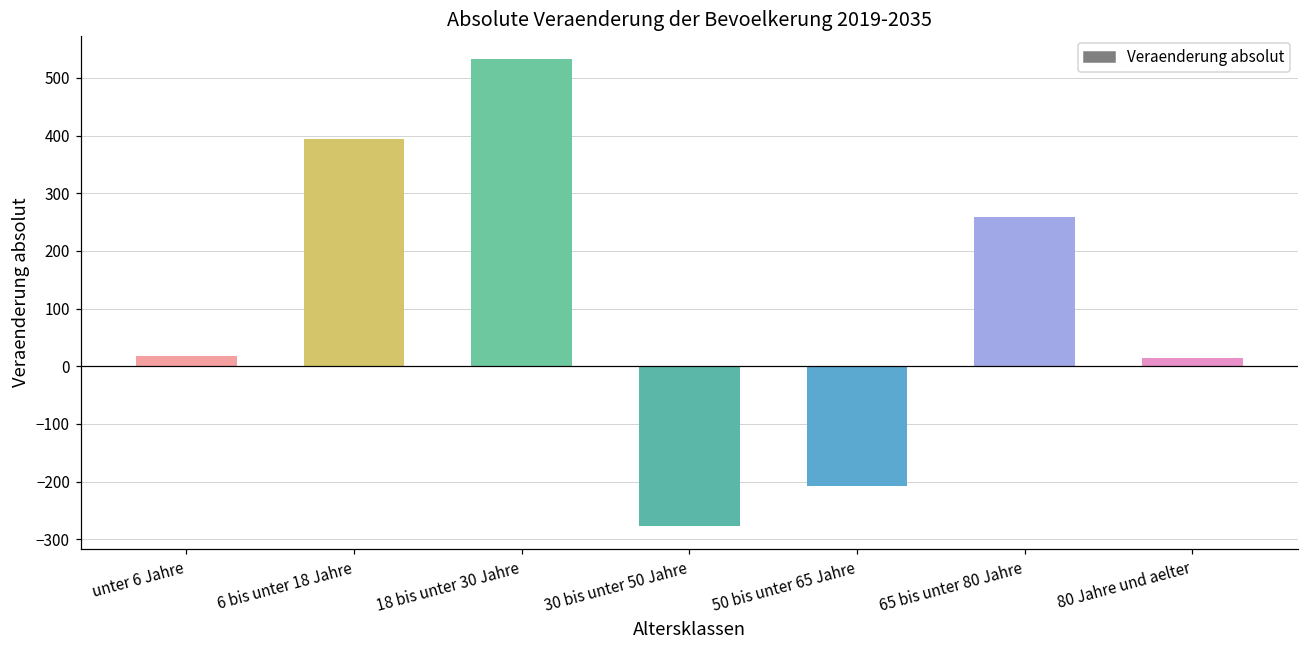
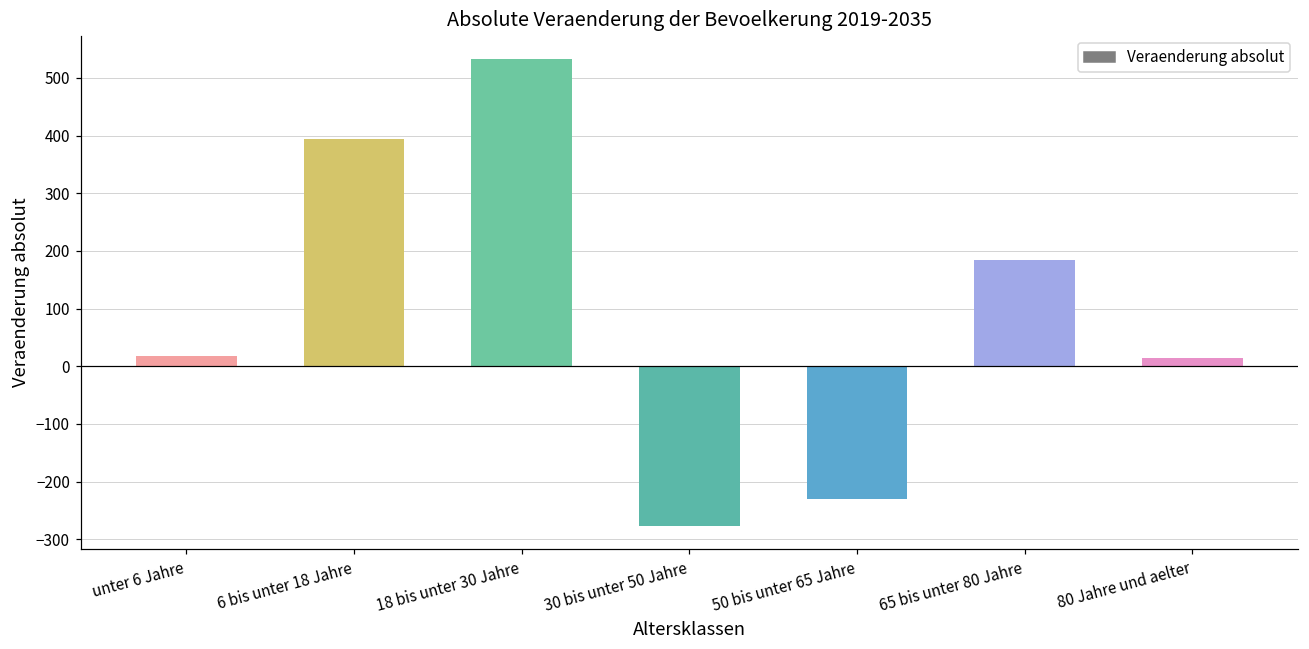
50 bis unter 65 Jahre: -210 -> -230
65 bis unter 80 Jahre: 260 -> 190
